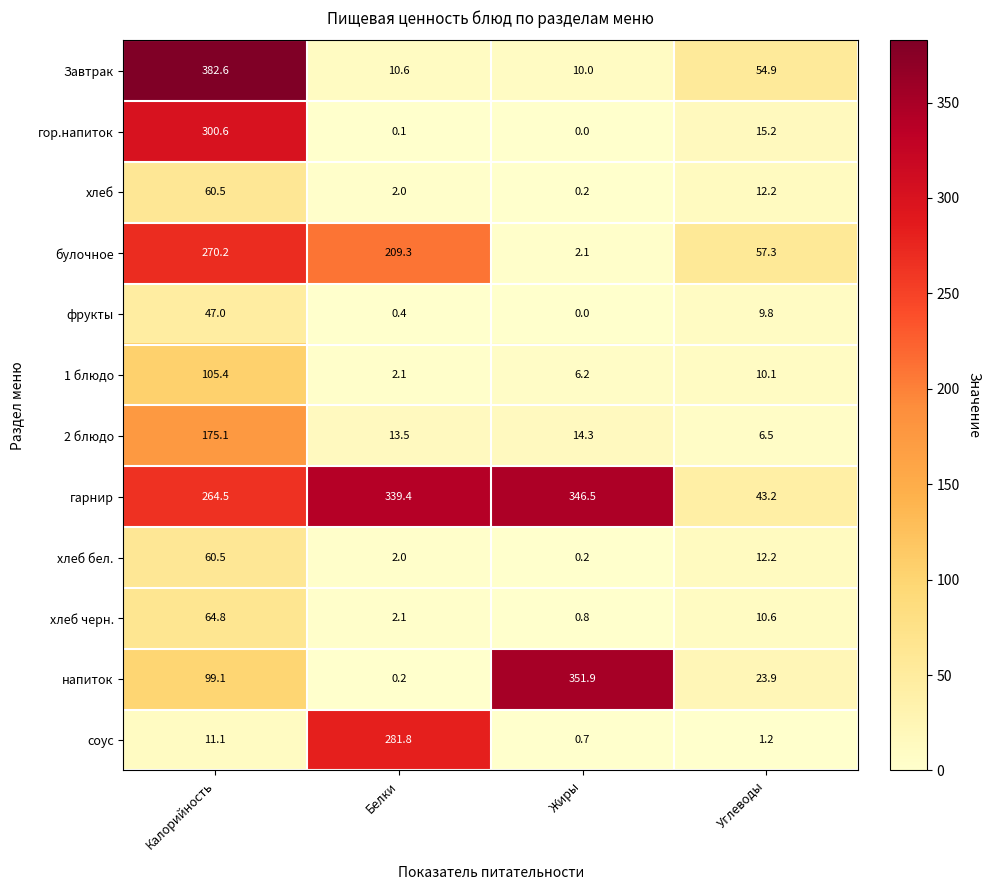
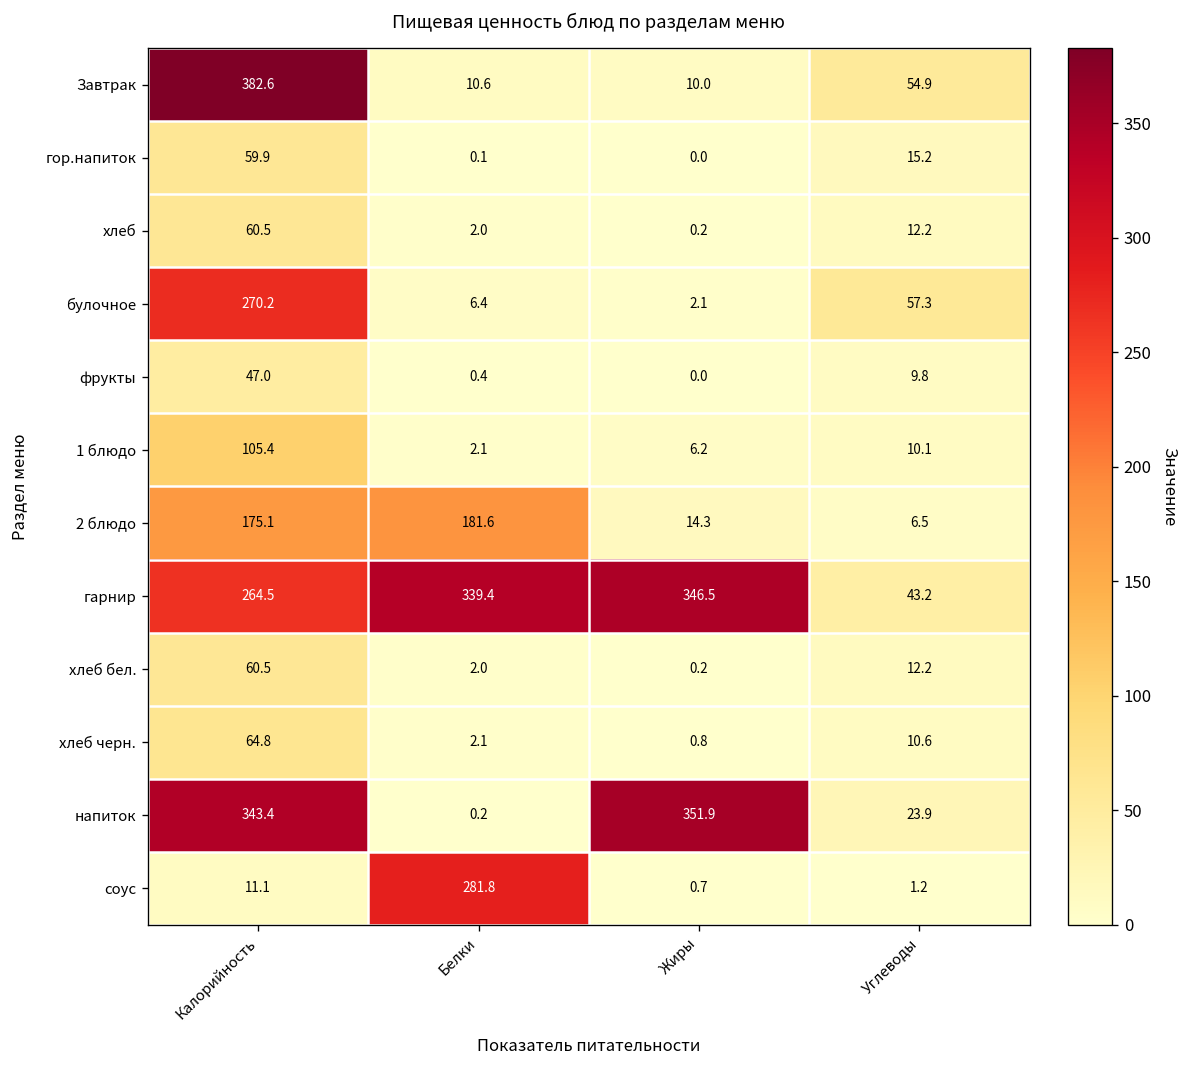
гор.напиток, Калорийность: 300.6 -> 59.9
булочное, Белки: 209.3 -> 6.4
2 блюдо, Белки: 13.5 -> 181.6
напиток, Калорийность: 99.1 -> 343.4
